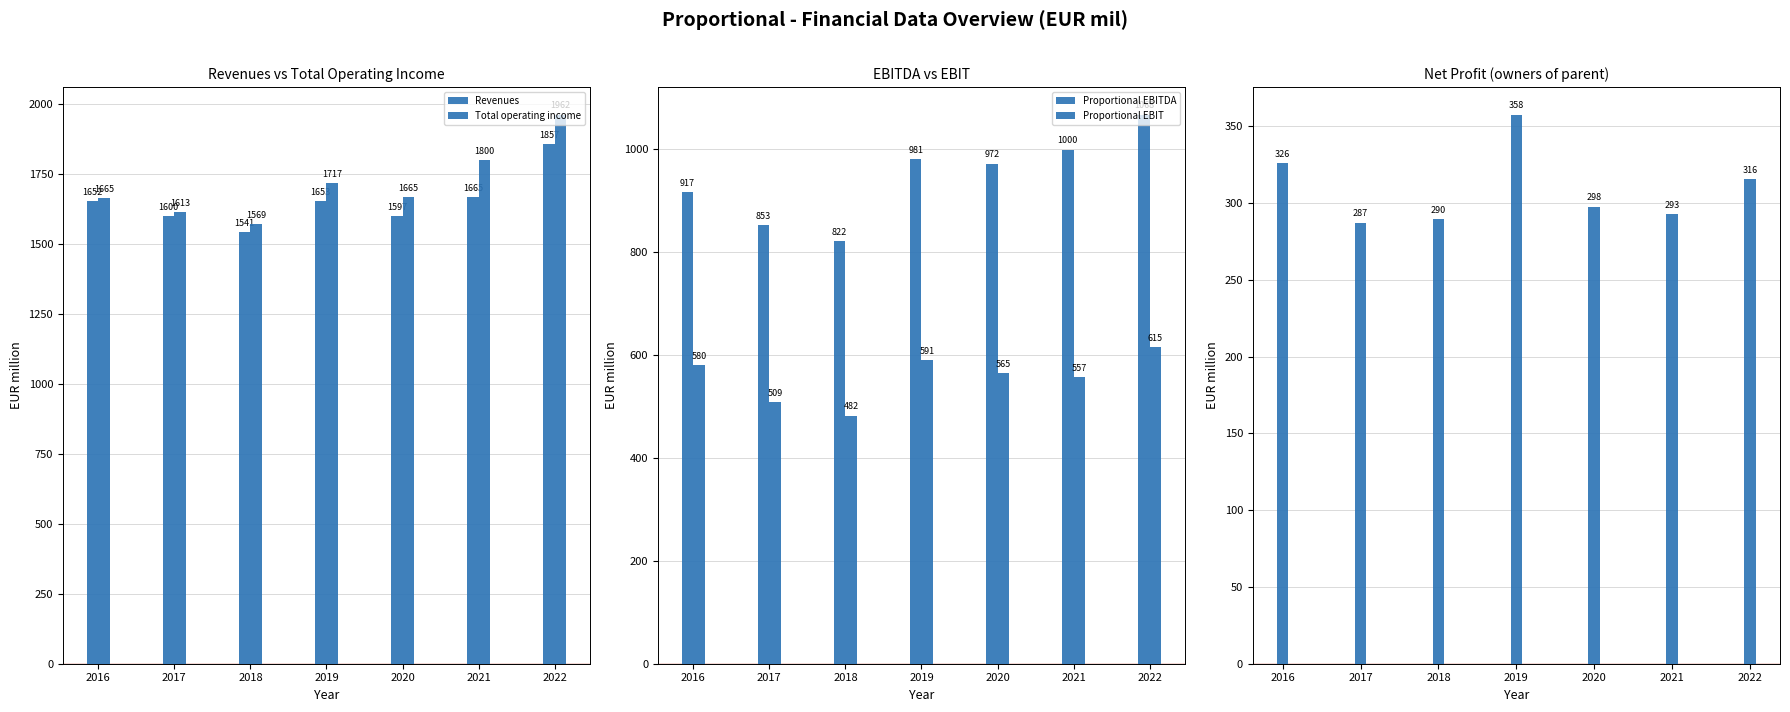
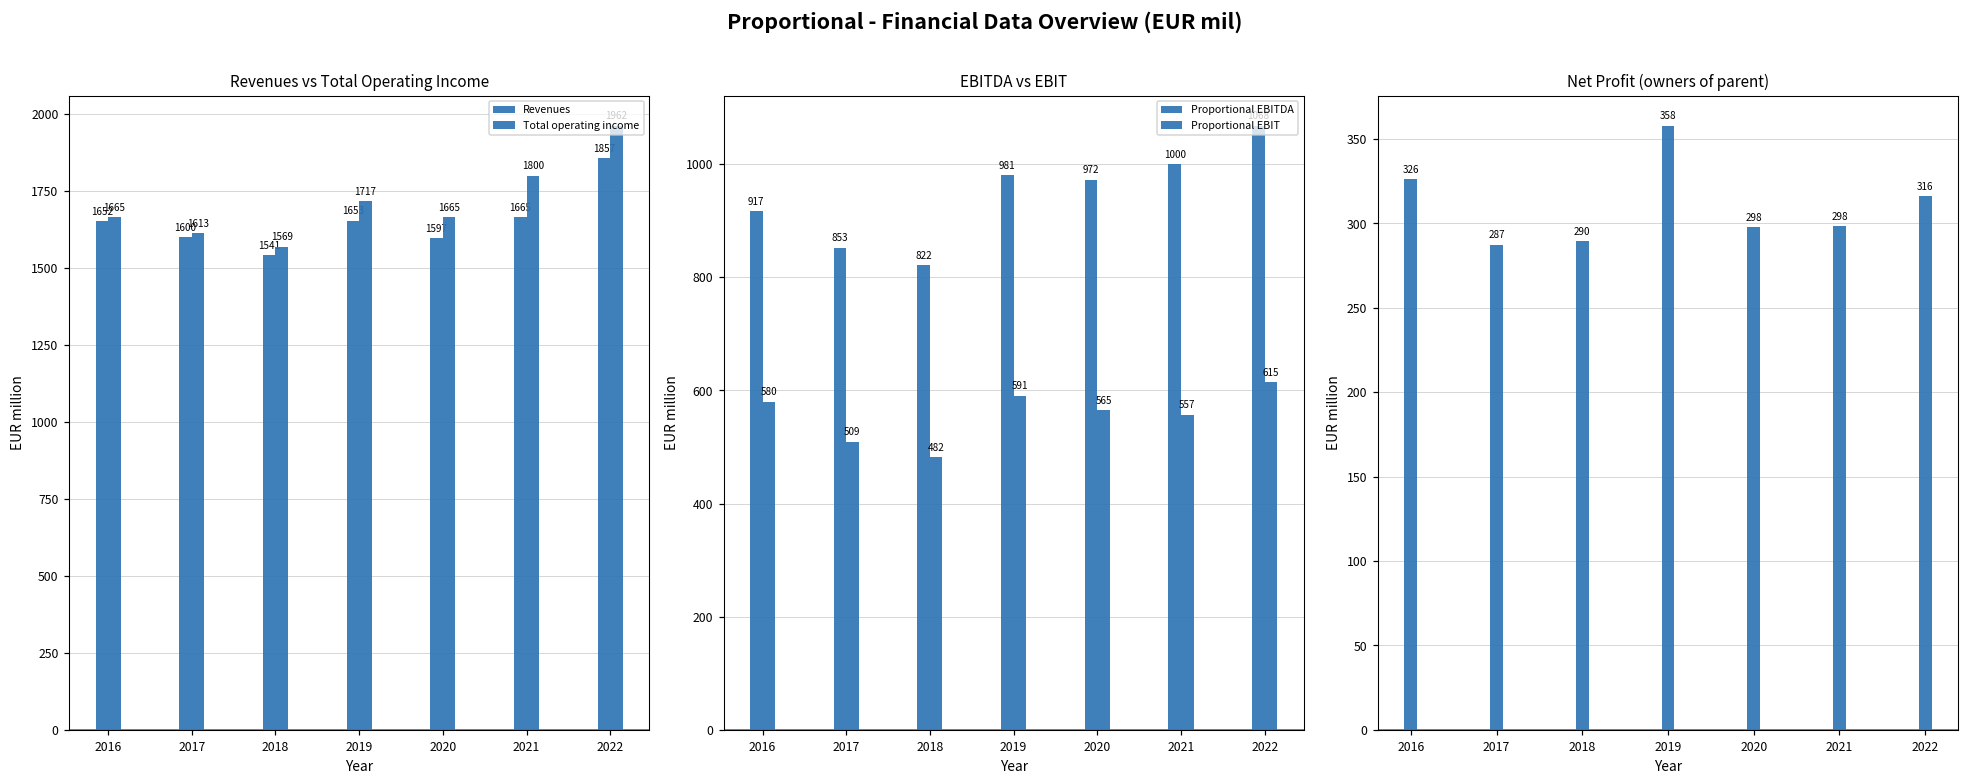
Net Profit (owners of parent), 2021: 293 -> 298
